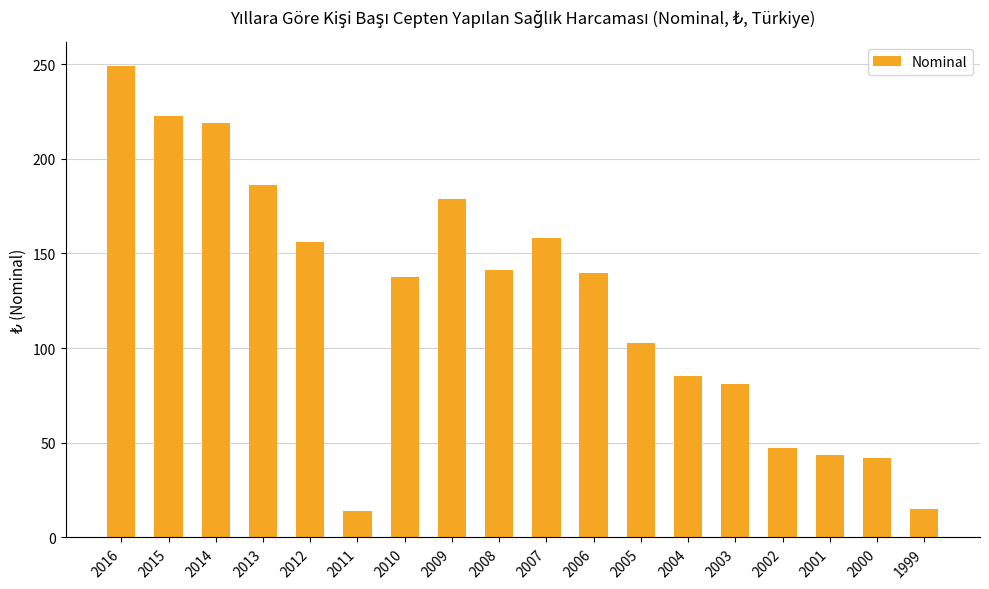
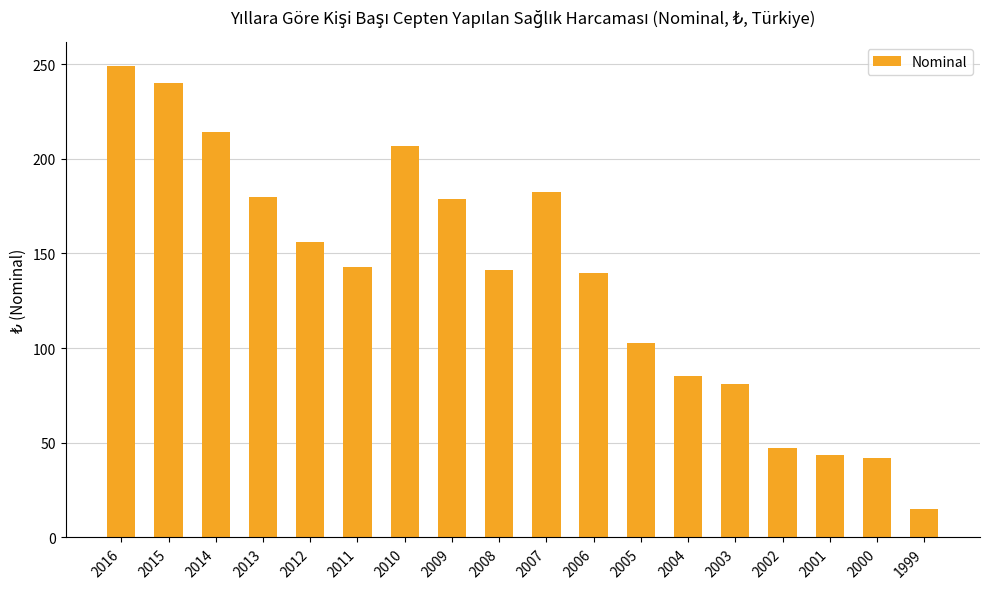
2015: 223 -> 240
2014: 219 -> 214
2013: 186 -> 180
2011: 14 -> 143
2010: 138 -> 207
2007: 158 -> 182
